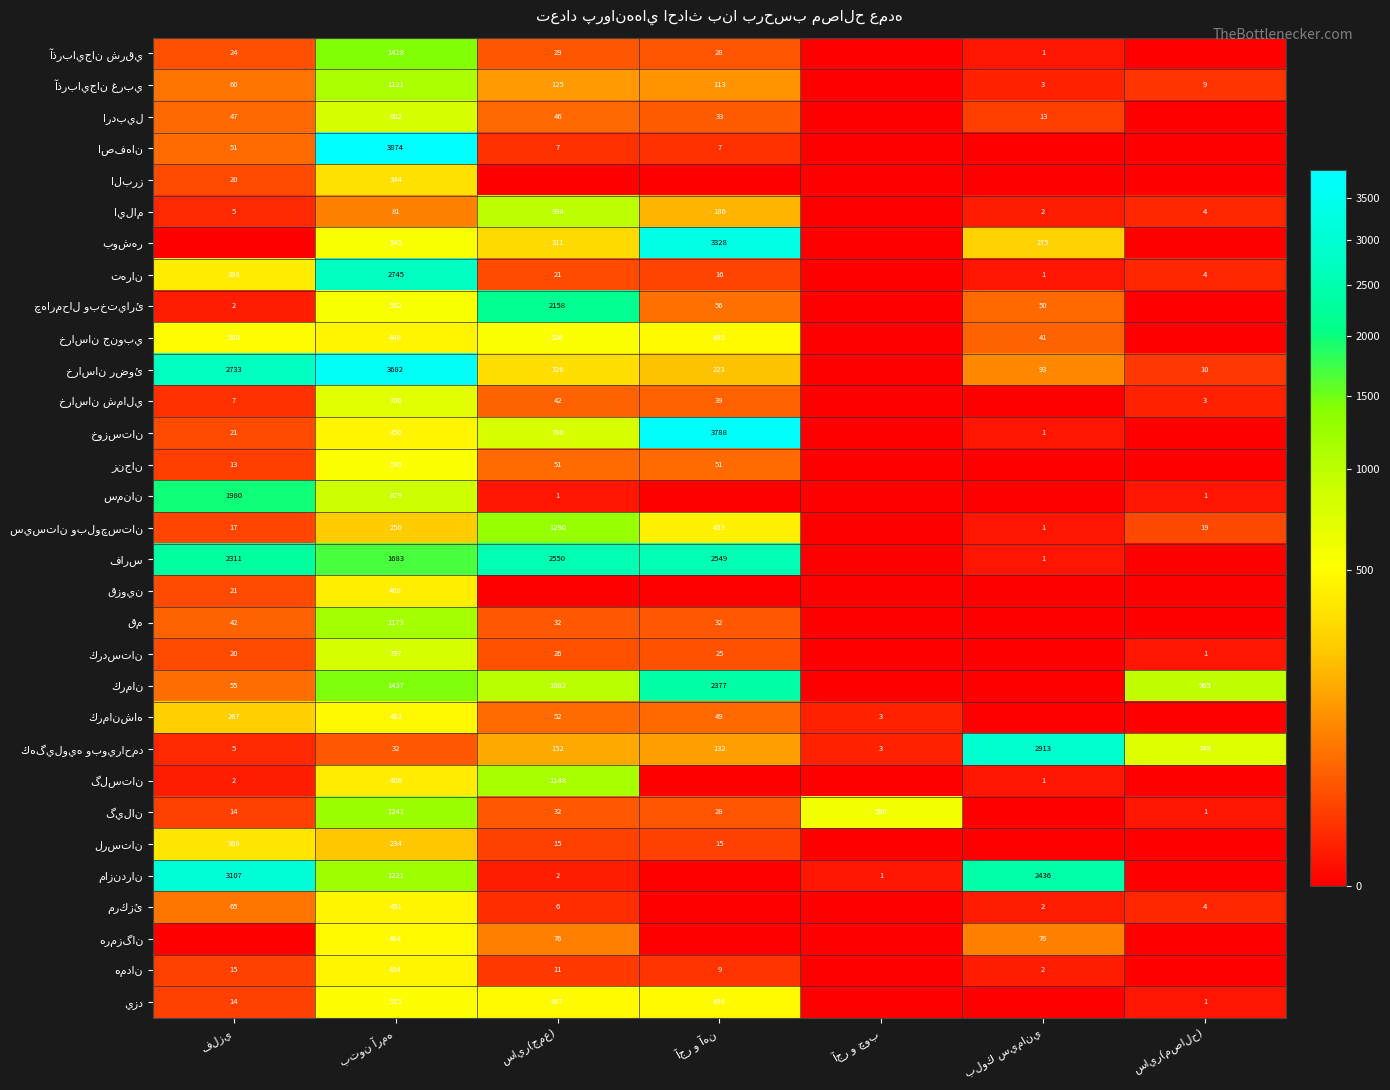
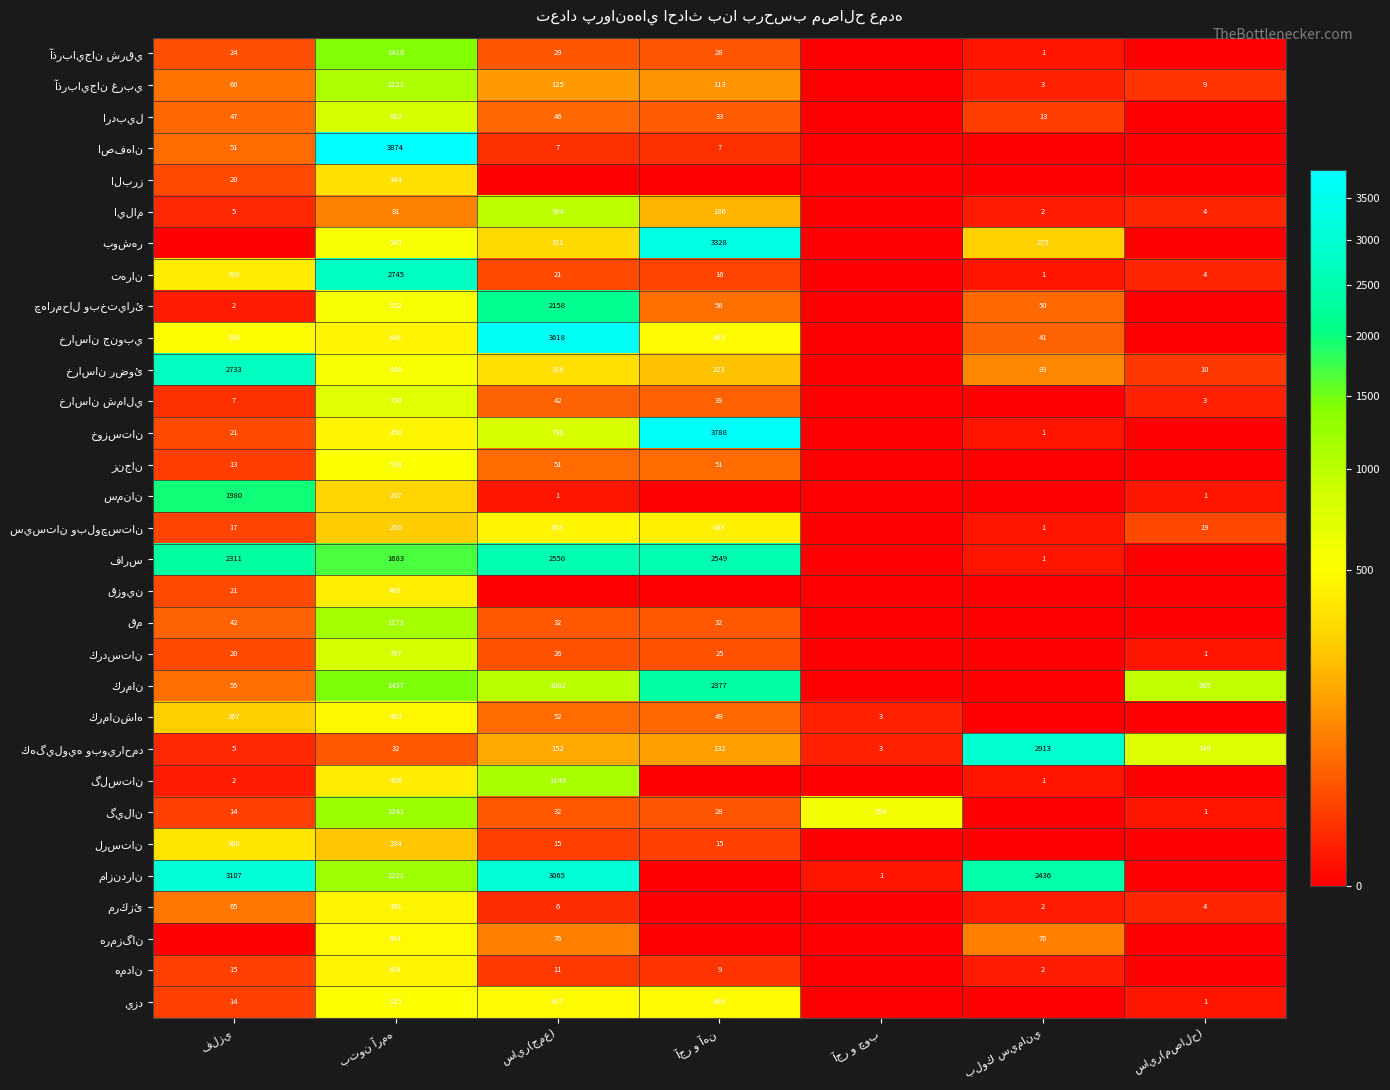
خراسان جنوبي, ساير(جمع): 526 -> 3618
خراسان رضوئ, بتون آرمه: 3682 -> 546
سمنان, بتون آرمه: 879 -> 287
سيستان وبلوچستان, ساير(جمع): 1290 -> 453
مازندران, ساير(جمع): 2 -> 3065
